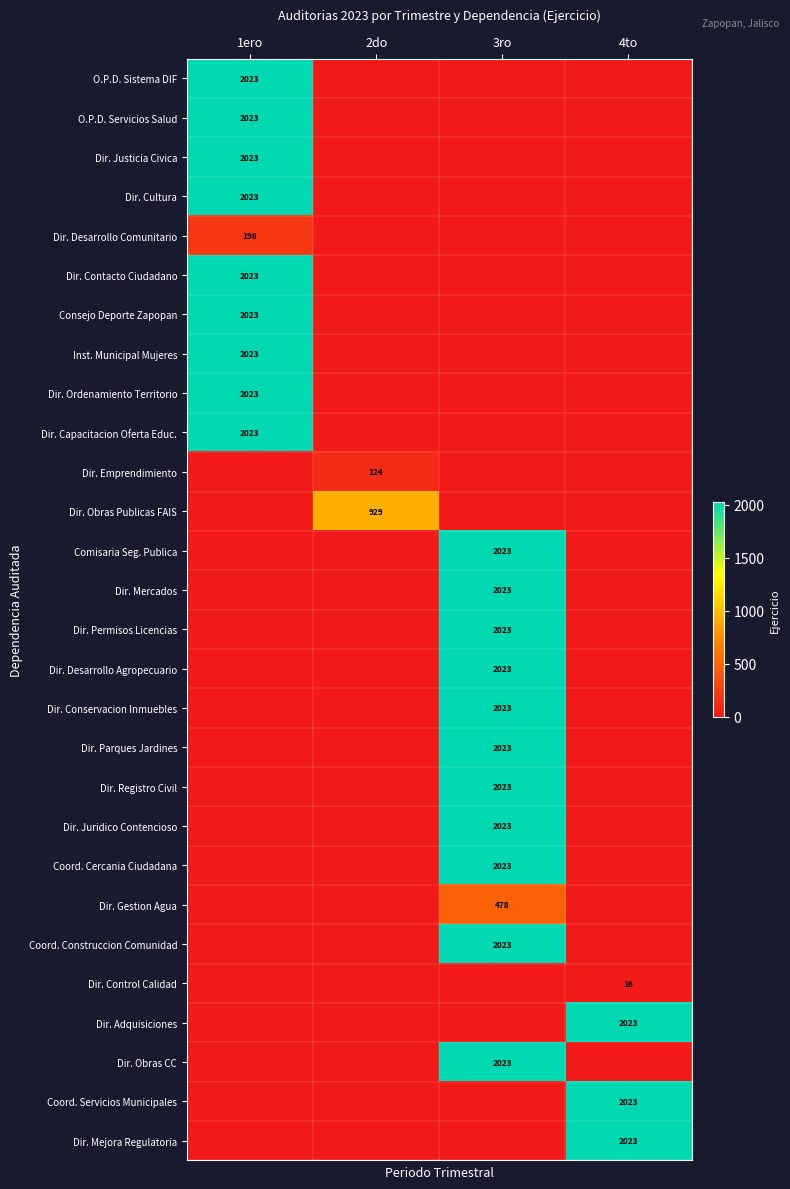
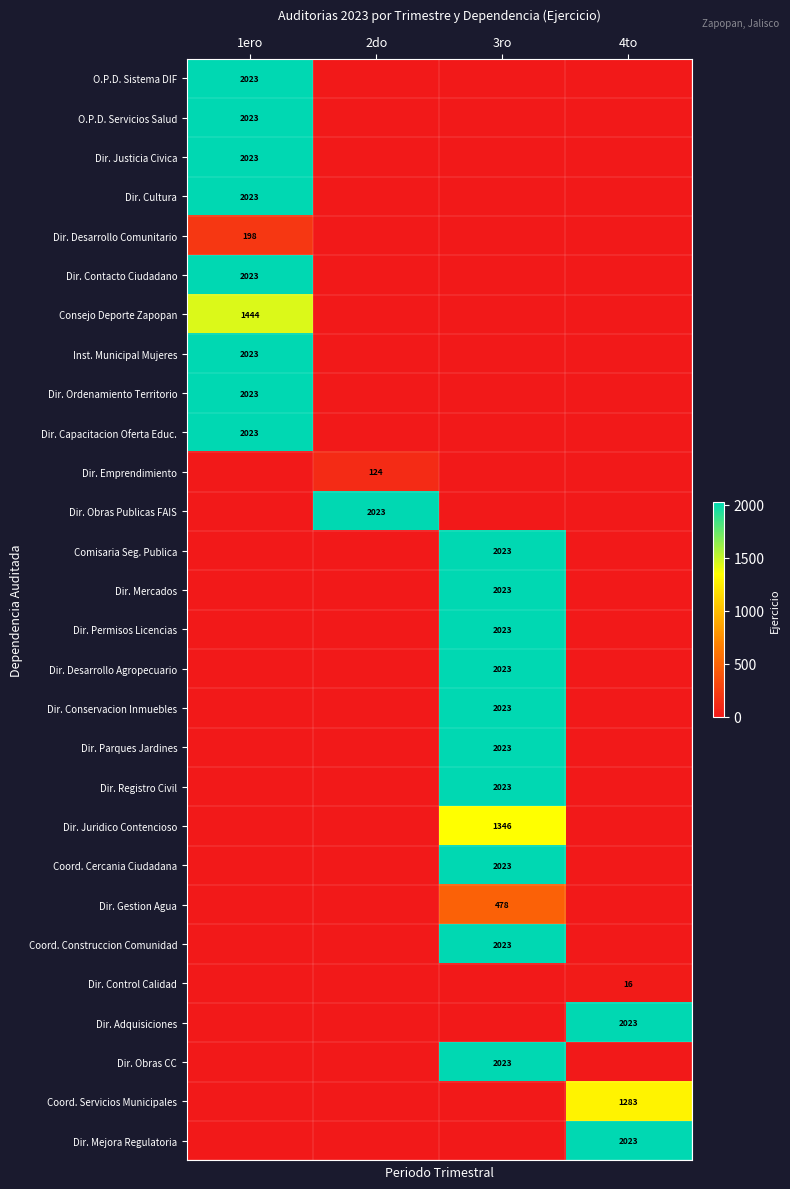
Consejo Deporte Zapopan, 1ero: 2023 -> 1444
Dir. Obras Publicas FAIS, 2do: 929 -> 2023
Dir. Juridico Contencioso, 3ro: 2023 -> 1346
Coord. Servicios Municipales, 4to: 2023 -> 1283
